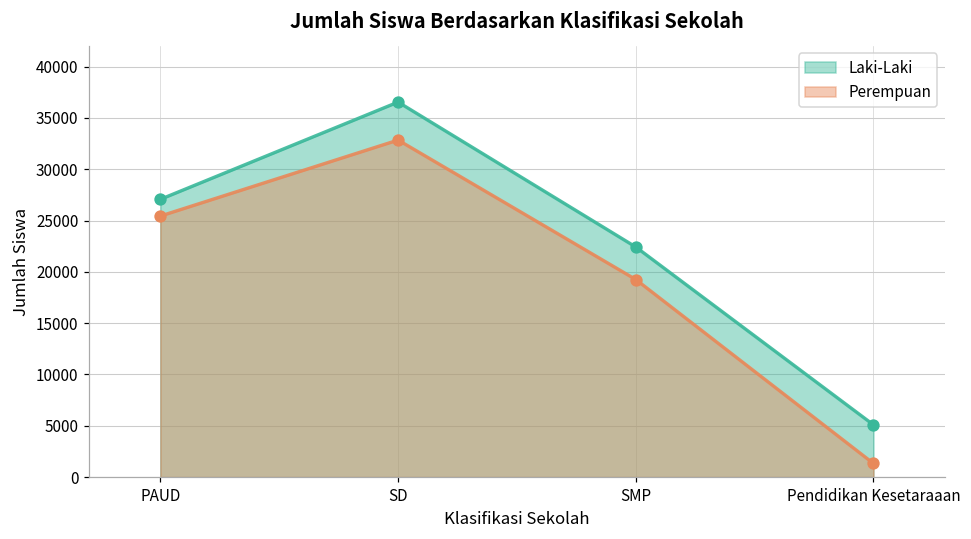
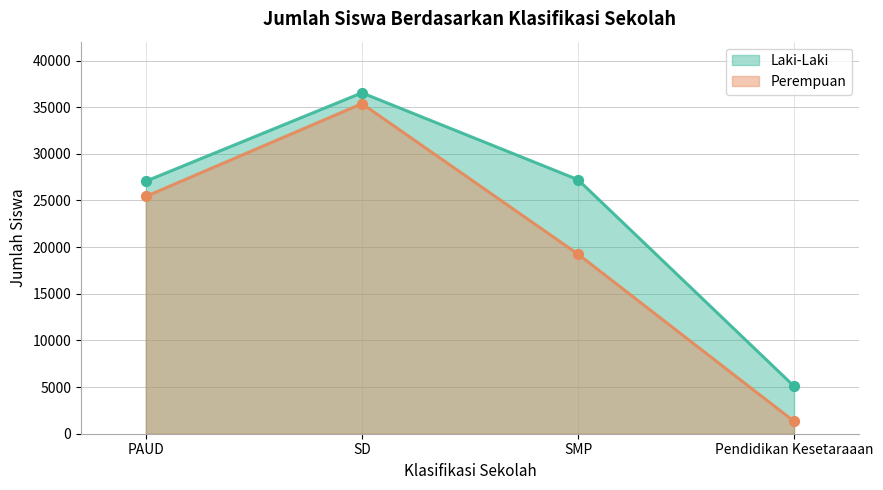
Perempuan, SD: 33000 -> 35000
Laki-Laki, SMP: 22000 -> 27000
